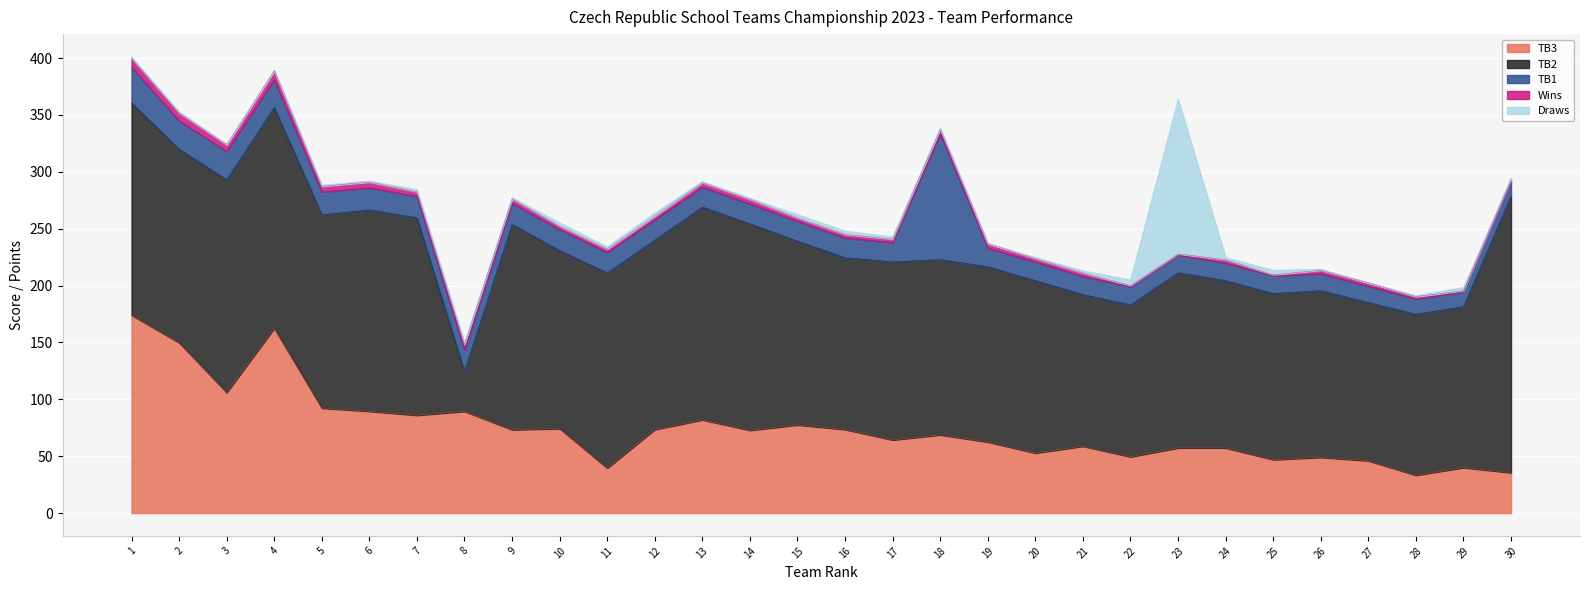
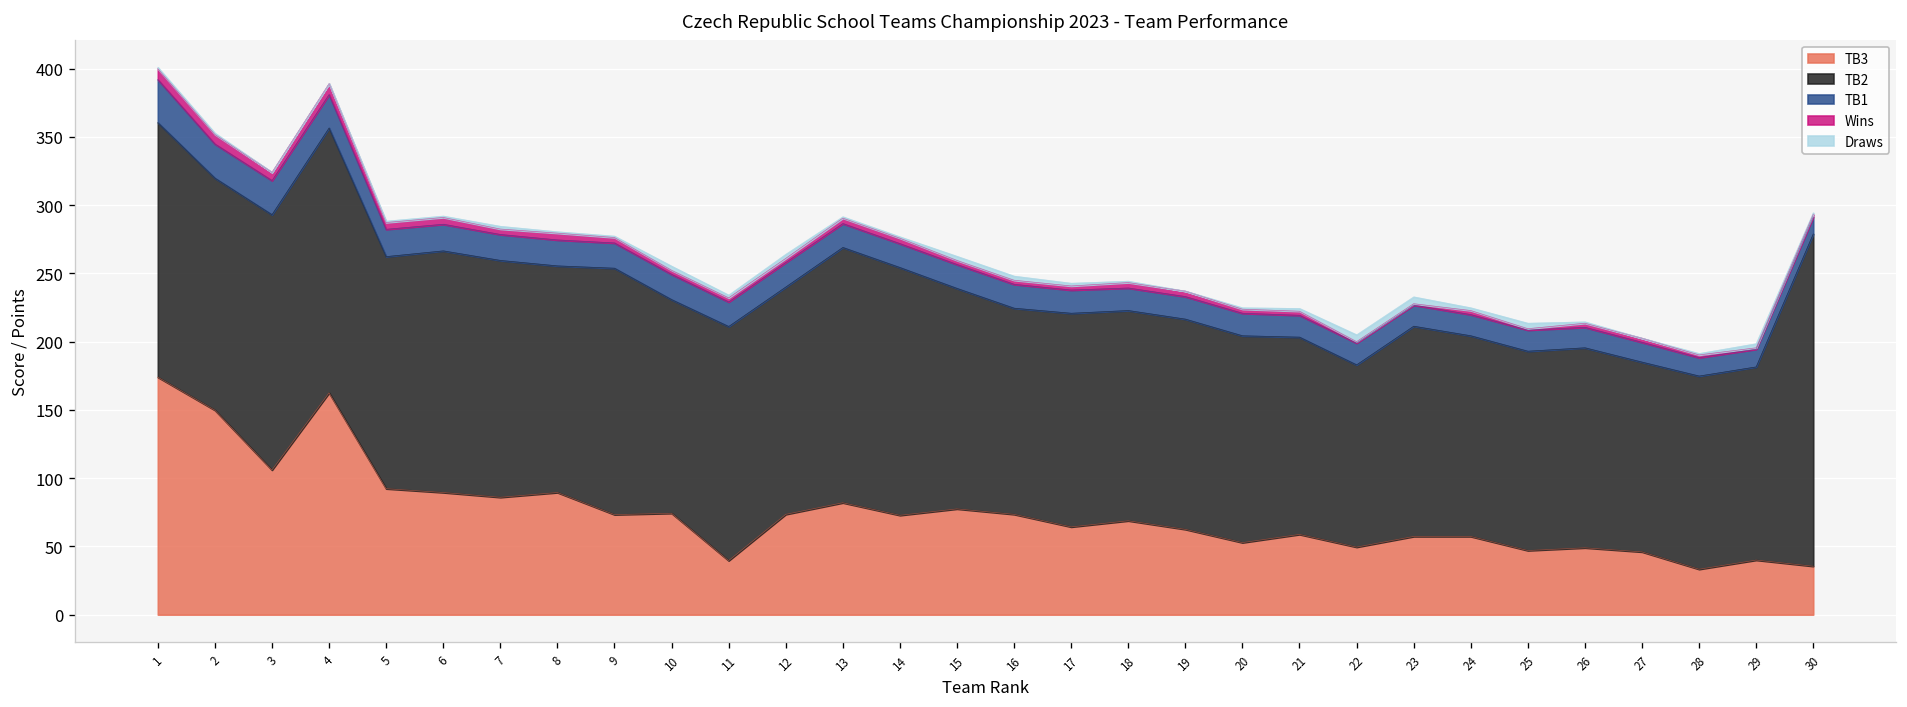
TB2, 8: 35 -> 166
TB1, 18: 111 -> 17
TB2, 21: 133 -> 145
Draws, 23: 136 -> 5
